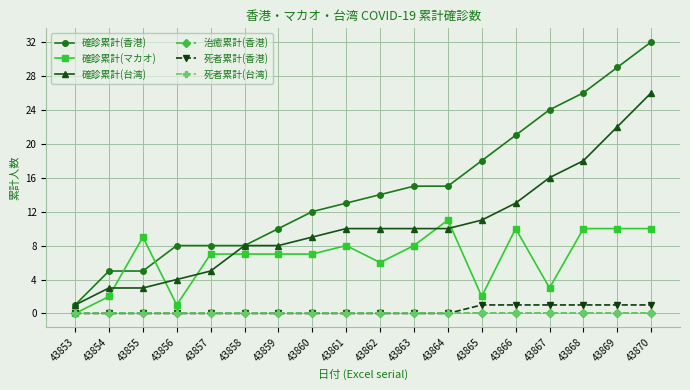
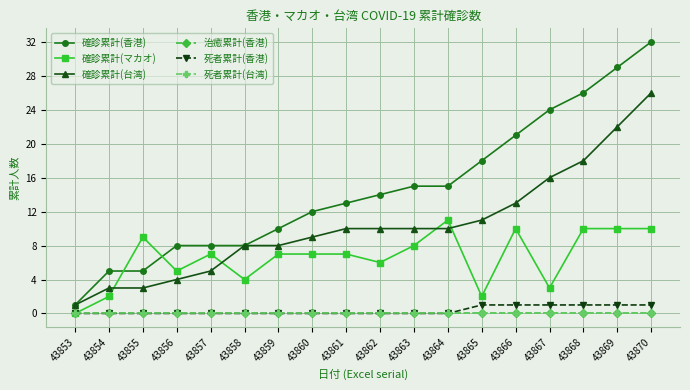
確診累計(マカオ), 43856: 1 -> 5
確診累計(マカオ), 43858: 7 -> 4
確診累計(マカオ), 43861: 8 -> 7
